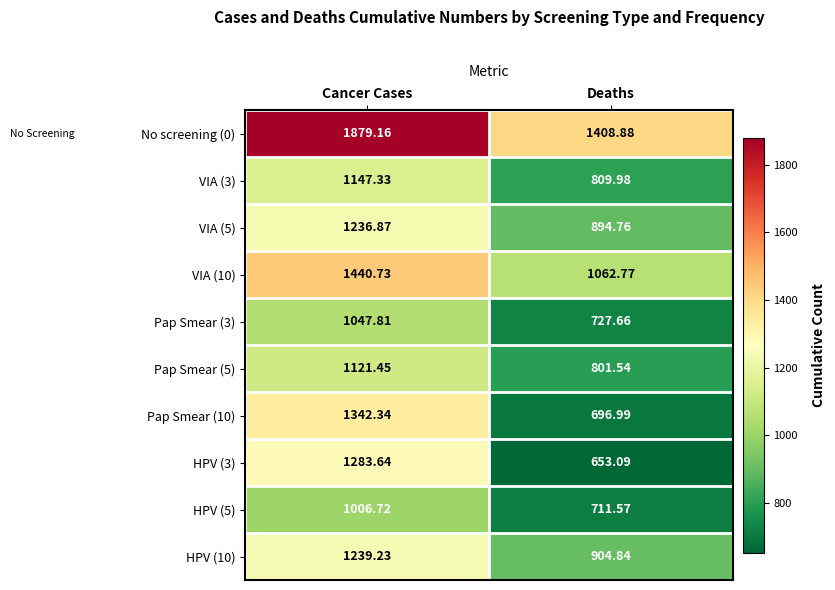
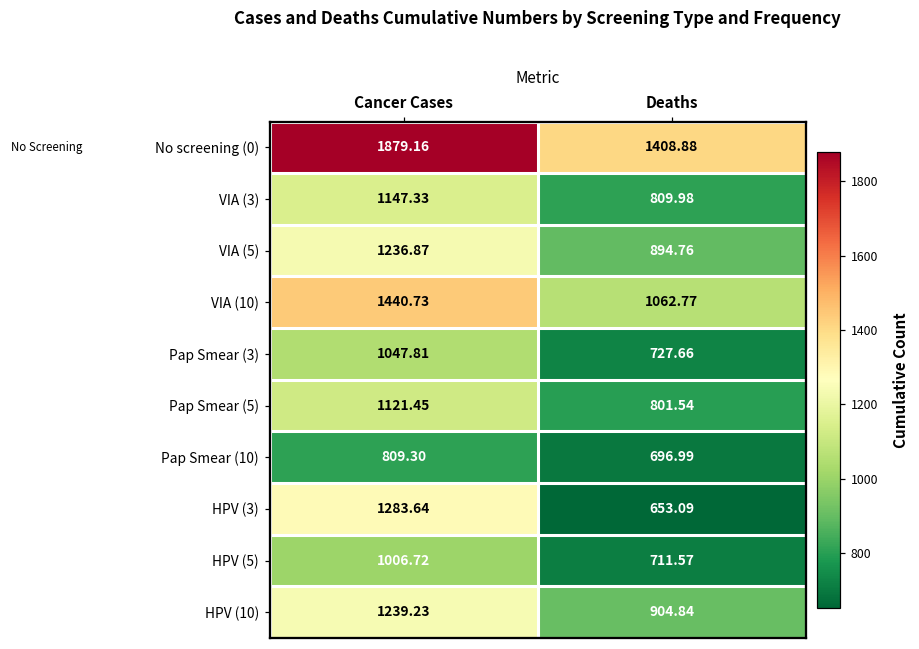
Pap Smear (10), Cancer Cases: 1342.34 -> 809.30
